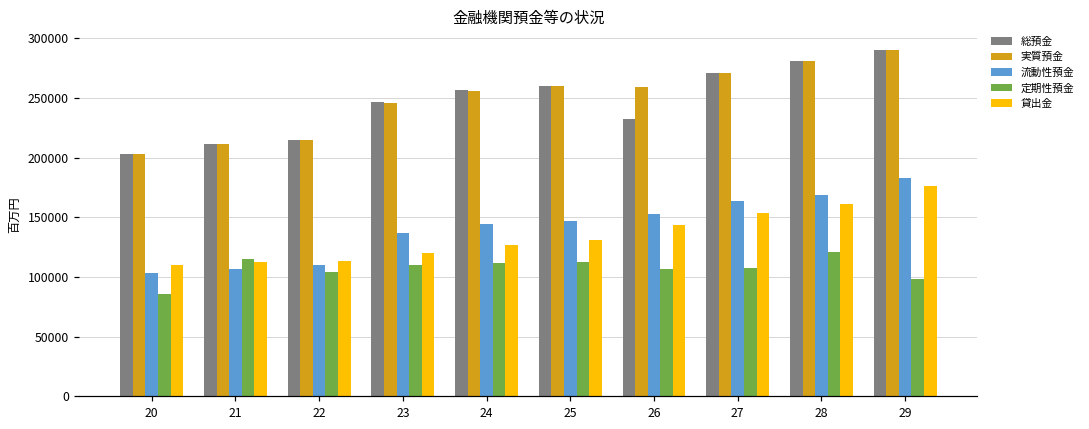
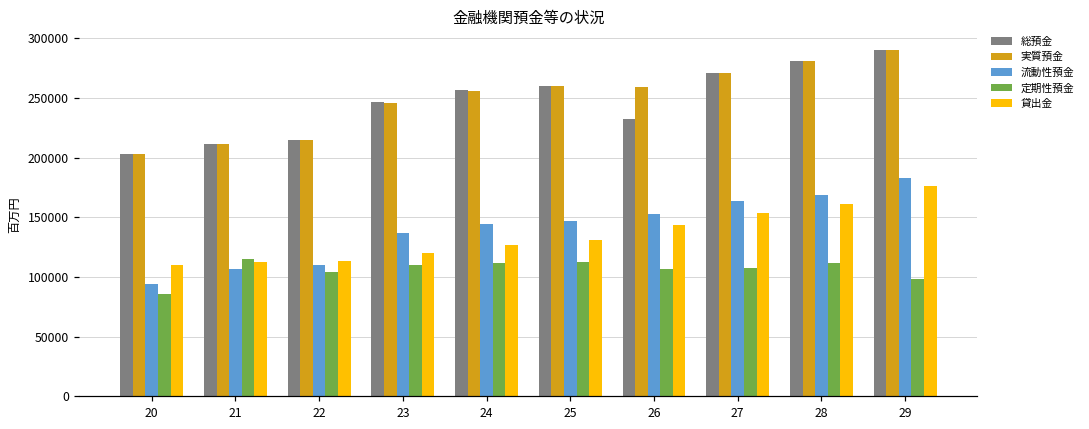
流動性預金, 20: 104000 -> 94000
定期性預金, 28: 121000 -> 112000
